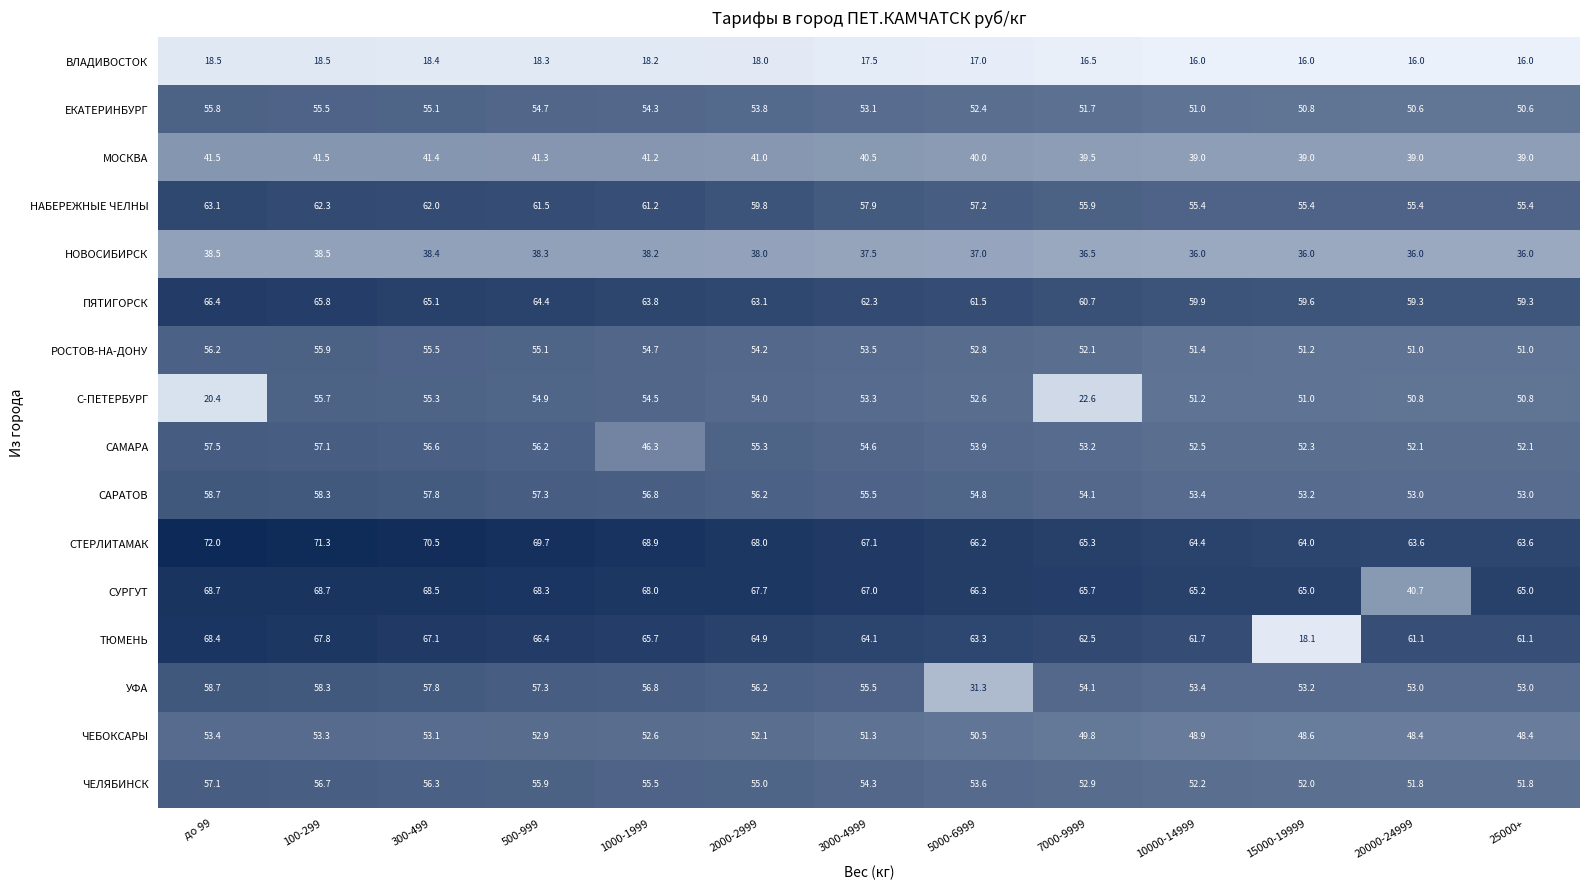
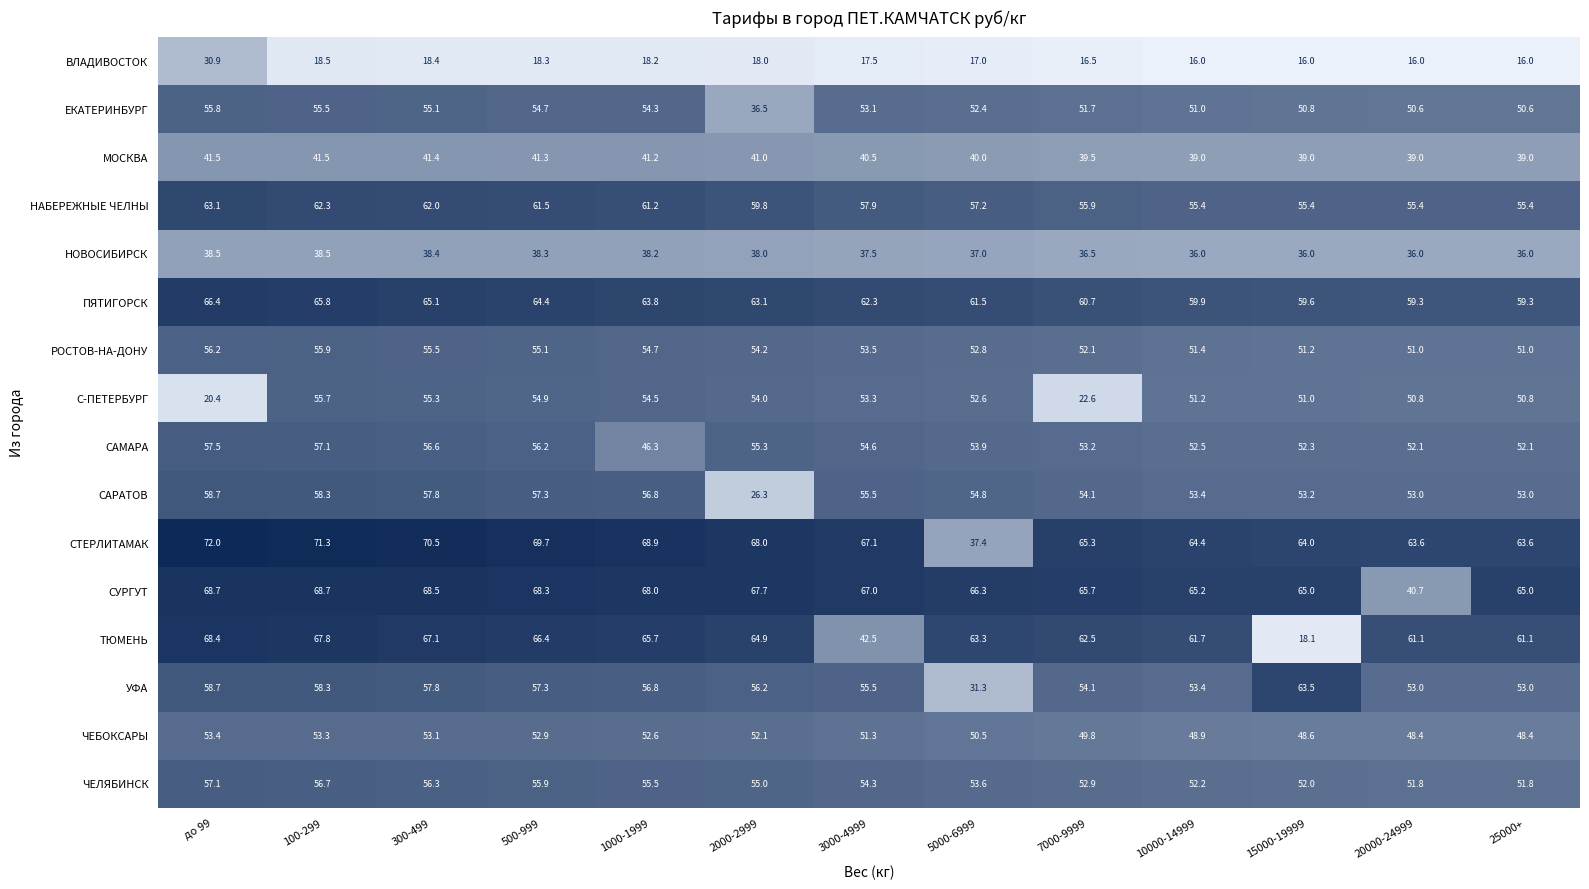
ВЛАДИВОСТОК, до 99: 18.5 -> 30.9
ЕКАТЕРИНБУРГ, 2000-2999: 53.8 -> 36.5
САРАТОВ, 2000-2999: 56.2 -> 26.3
СТЕРЛИТАМАК, 5000-6999: 66.2 -> 37.4
ТЮМЕНЬ, 3000-4999: 64.1 -> 42.5
УФА, 15000-19999: 53.2 -> 63.5
